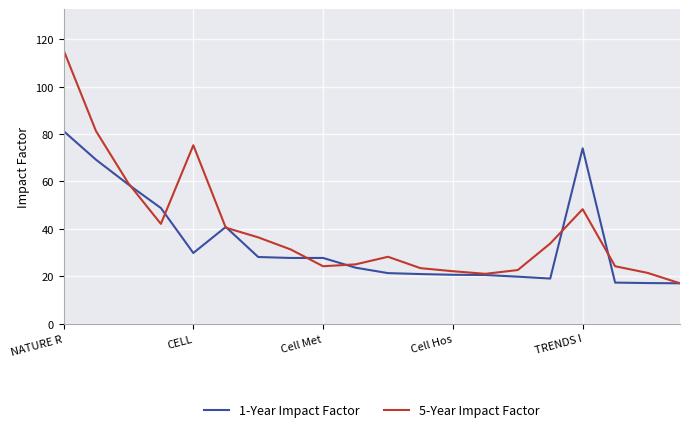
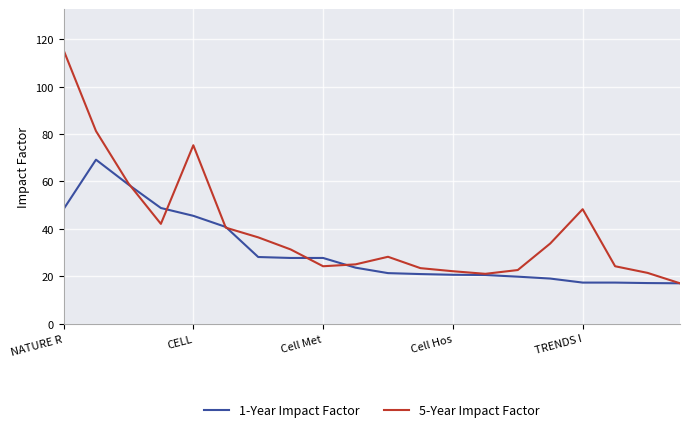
1-Year Impact Factor, NATURE R: 81 -> 48
1-Year Impact Factor, CELL: 30 -> 46
1-Year Impact Factor, TRENDS I: 74 -> 17
